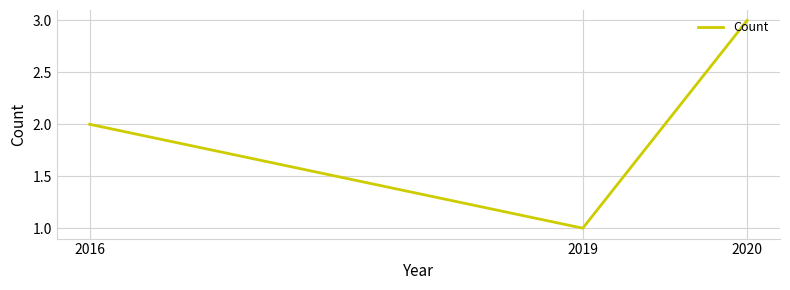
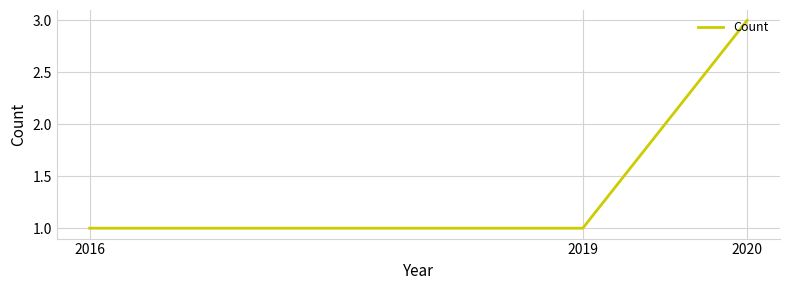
2016: 2 -> 1
